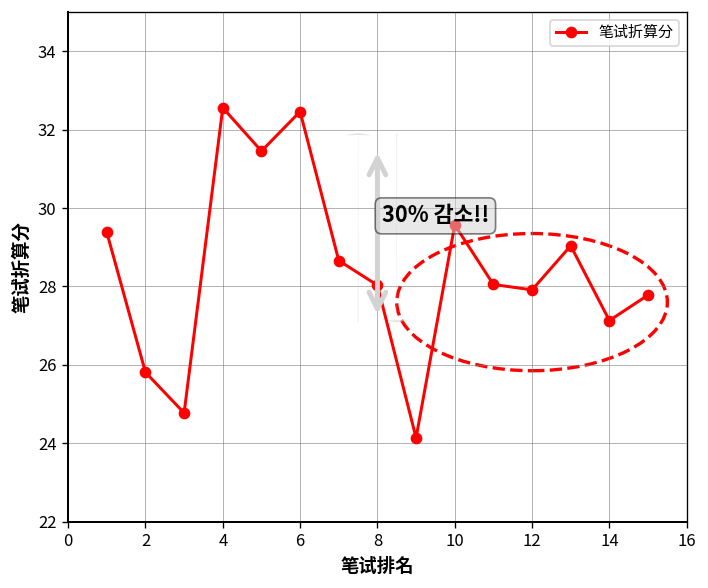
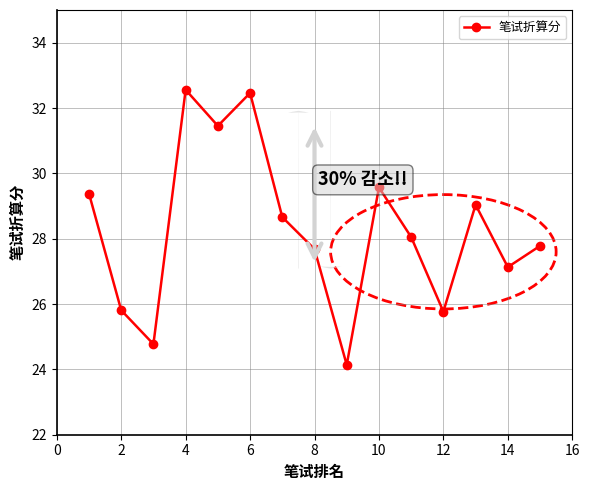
8: 28.0 -> 27.7
12: 27.9 -> 25.8
